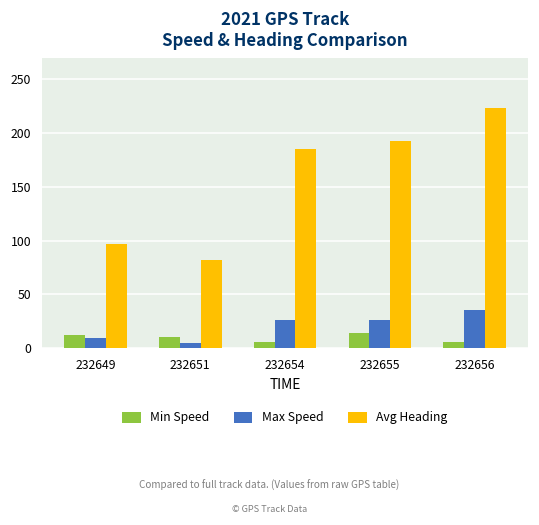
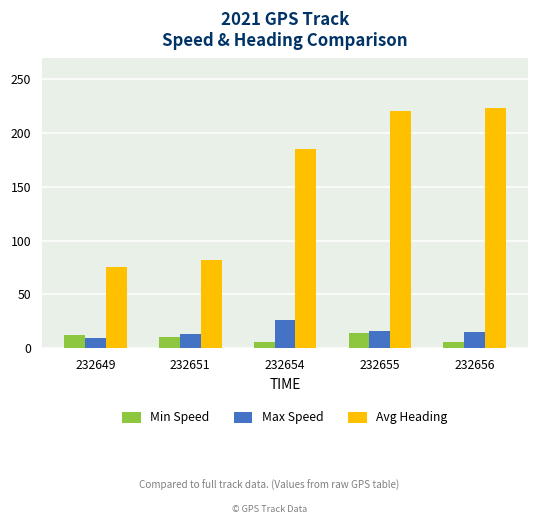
Avg Heading, 232649: 100 -> 80
Max Speed, 232651: 0 -> 10
Max Speed, 232655: 30 -> 20
Avg Heading, 232655: 190 -> 220
Max Speed, 232656: 40 -> 20
